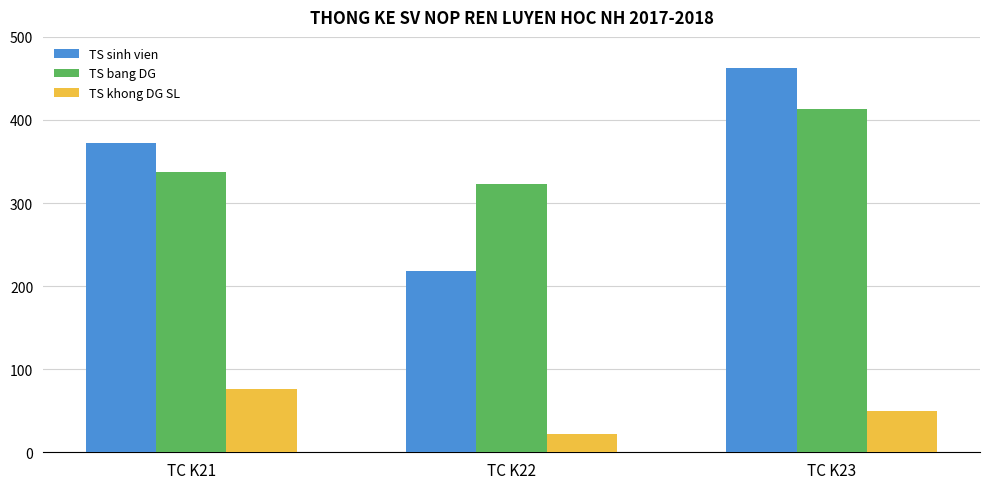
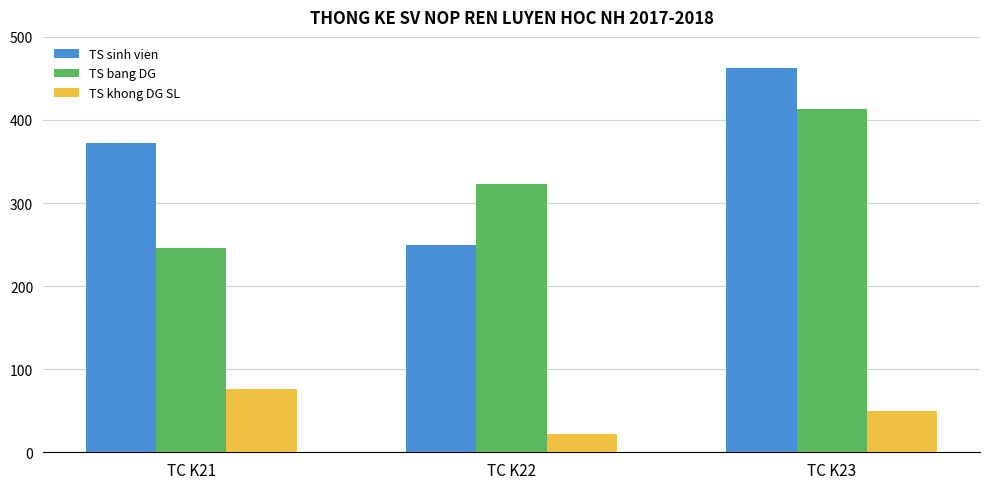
TS bang DG, TC K21: 340 -> 250
TS sinh vien, TC K22: 220 -> 250
